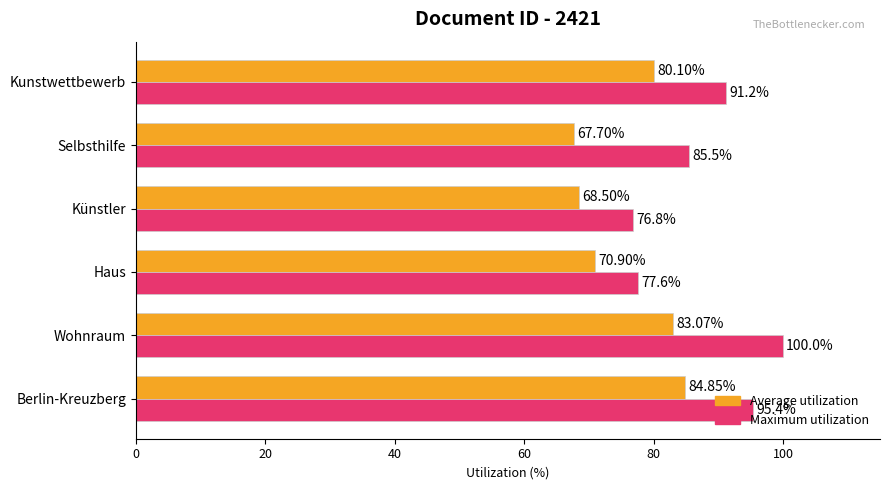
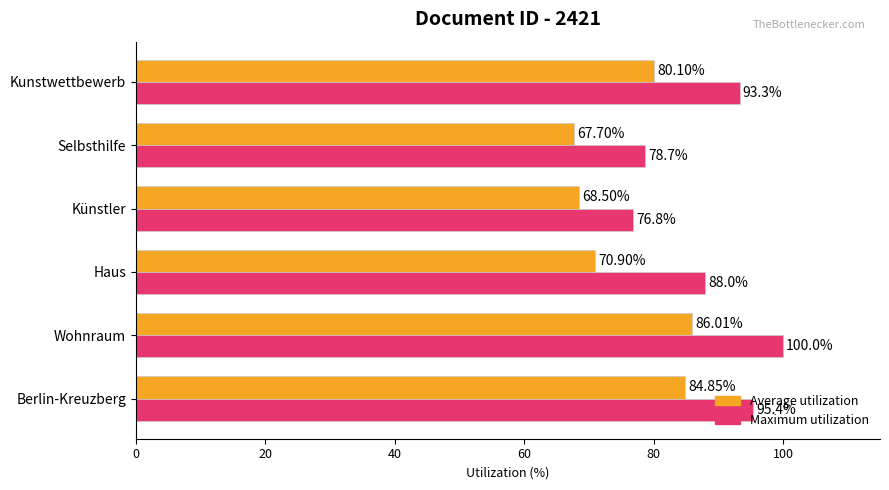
Maximum utilization, Kunstwettbewerb: 91.2% -> 93.3%
Maximum utilization, Selbsthilfe: 85.5% -> 78.7%
Maximum utilization, Haus: 77.6% -> 88.0%
Average utilization, Wohnraum: 83.07% -> 86.01%
